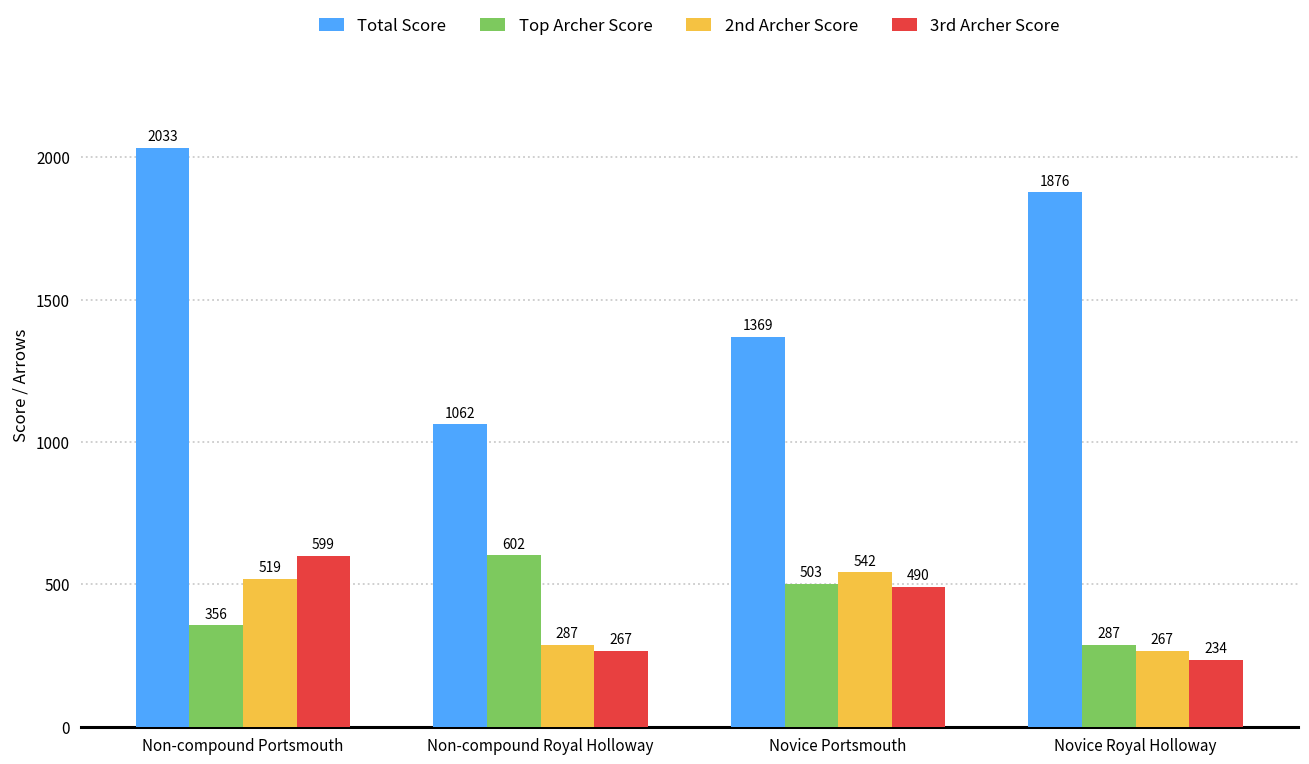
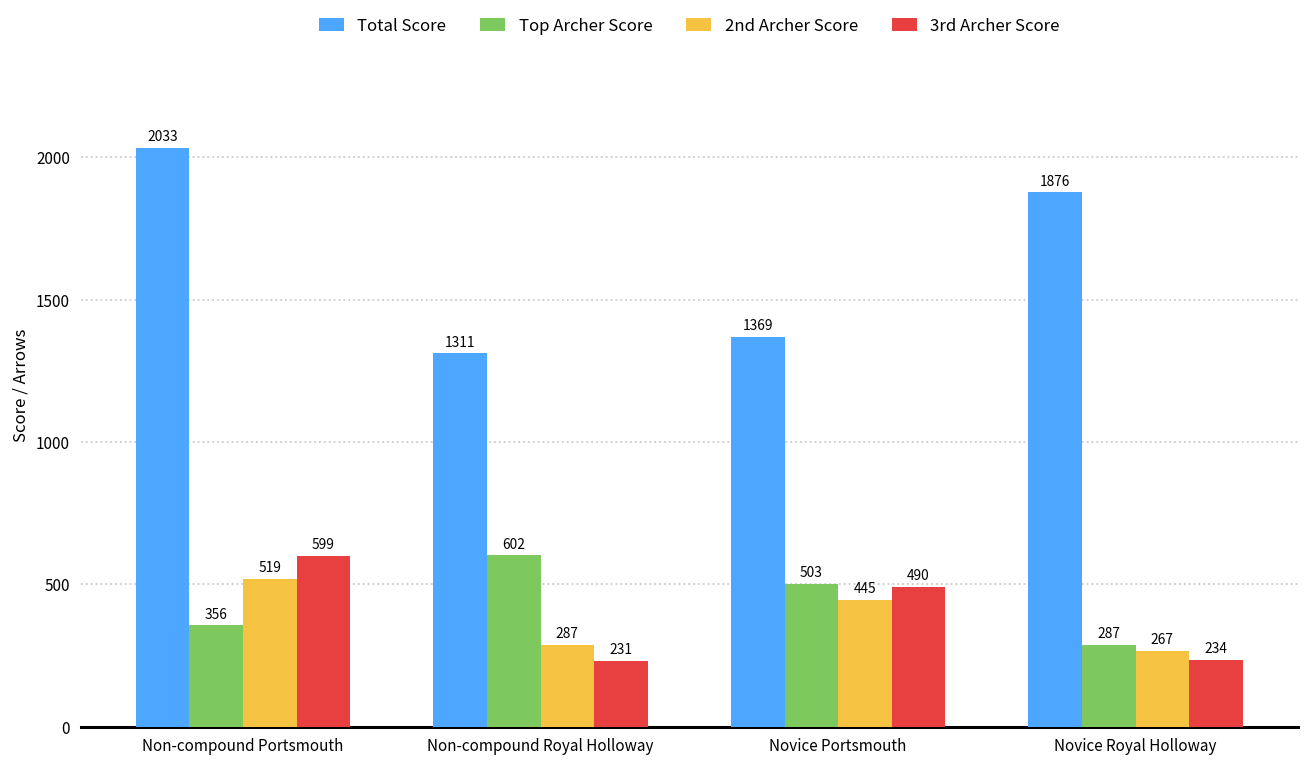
Total Score, Non-compound Royal Holloway: 1062 -> 1311
3rd Archer Score, Non-compound Royal Holloway: 267 -> 231
2nd Archer Score, Novice Portsmouth: 542 -> 445
